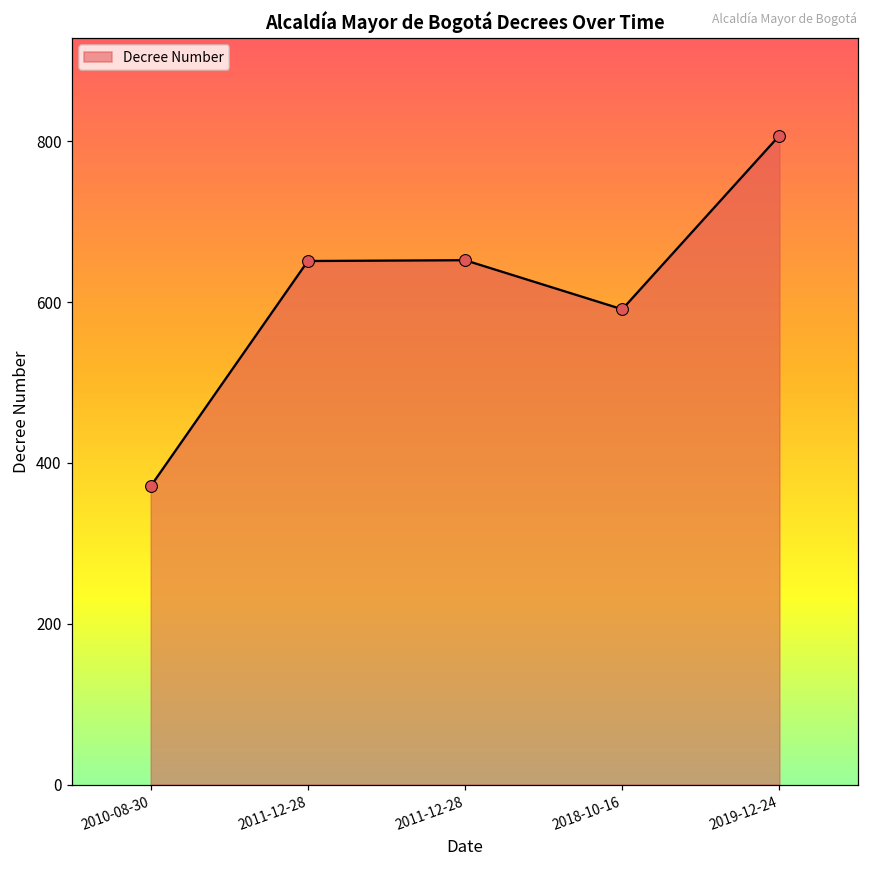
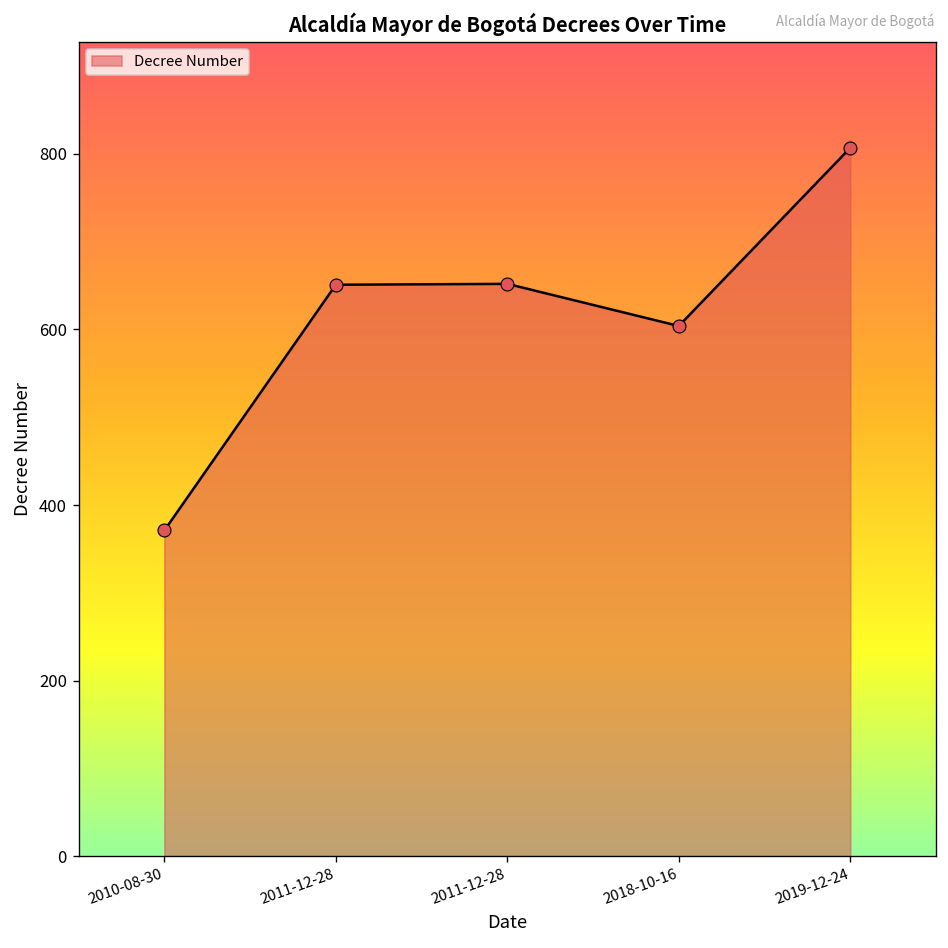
2018-10-16: 590 -> 600
